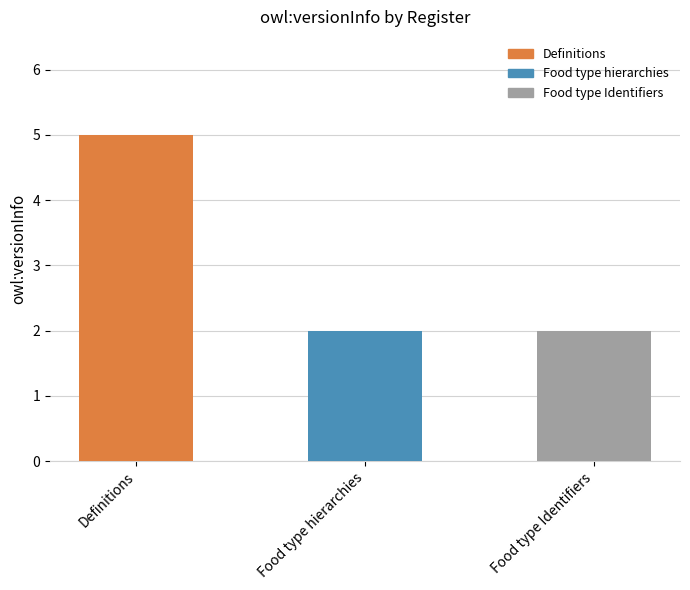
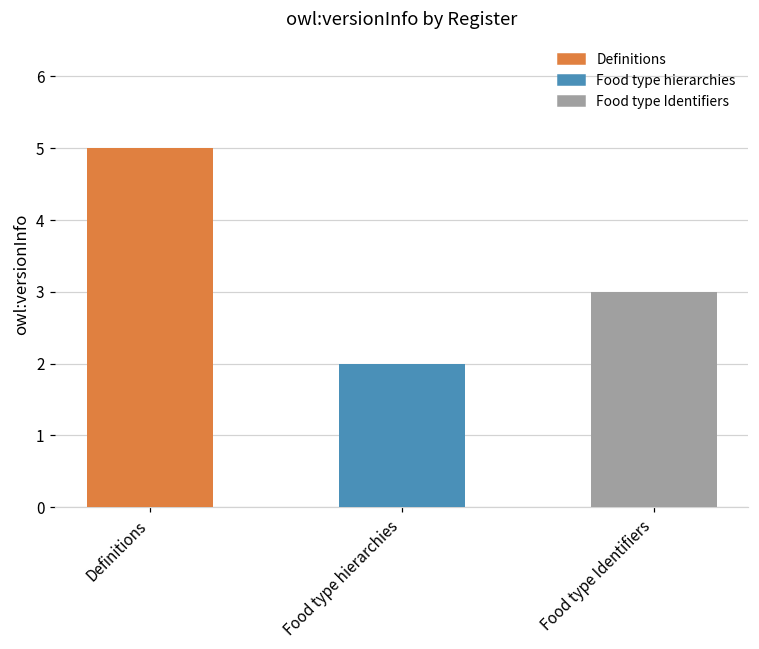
Food type Identifiers: 2 -> 3
